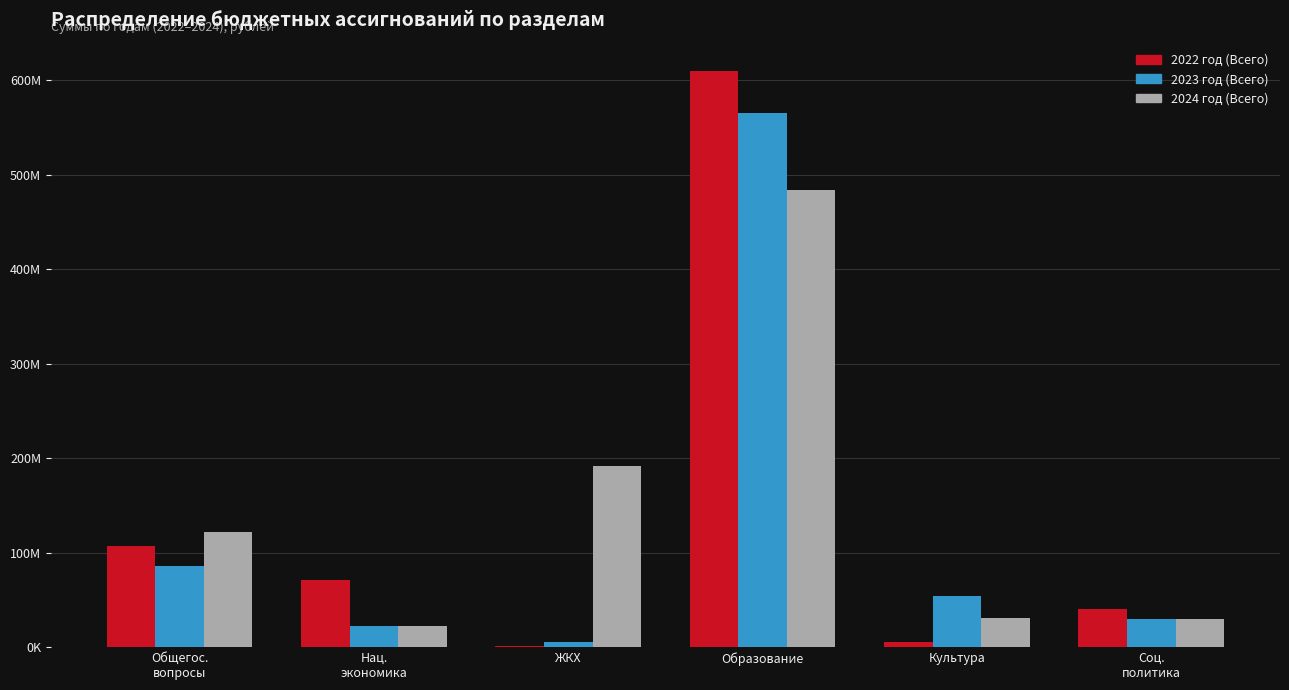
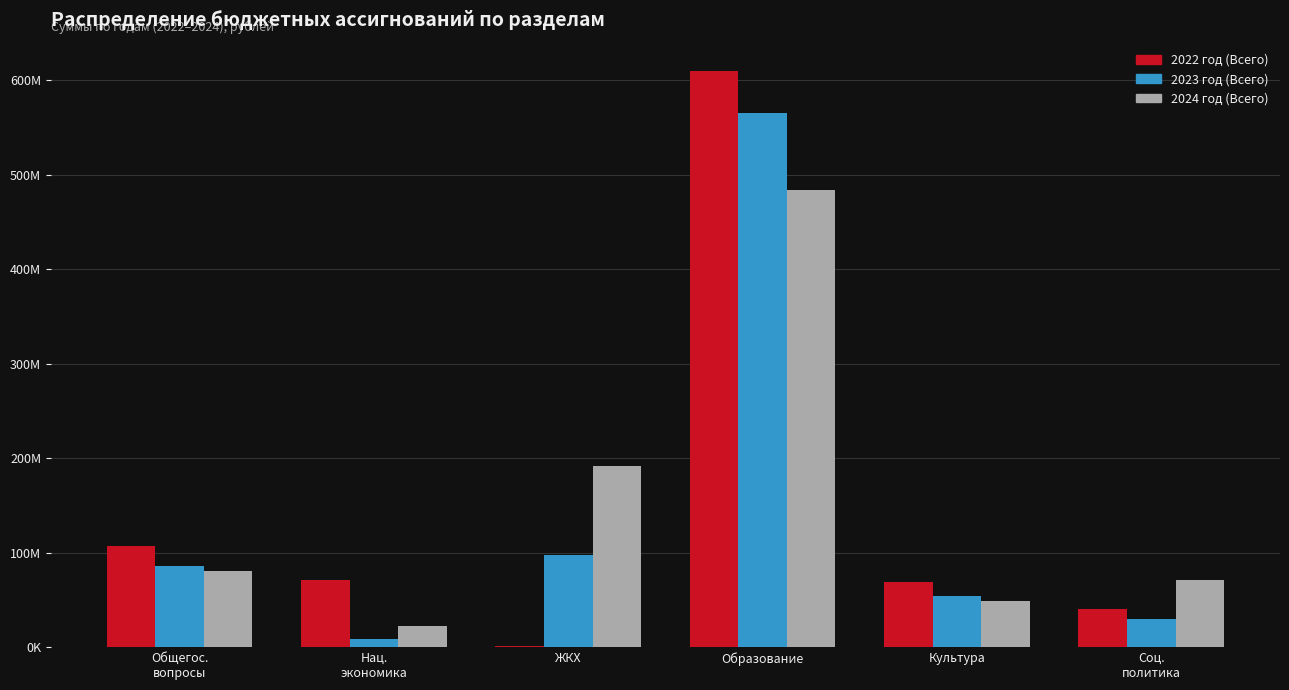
2024 год (Всего), Общегос. вопросы: 120000000 -> 80000000
2023 год (Всего), Нац. экономика: 20000000 -> 10000000
2023 год (Всего), ЖКХ: 10000000 -> 100000000
2022 год (Всего), Культура: 10000000 -> 70000000
2024 год (Всего), Культура: 30000000 -> 50000000
2024 год (Всего), Соц. политика: 30000000 -> 70000000
